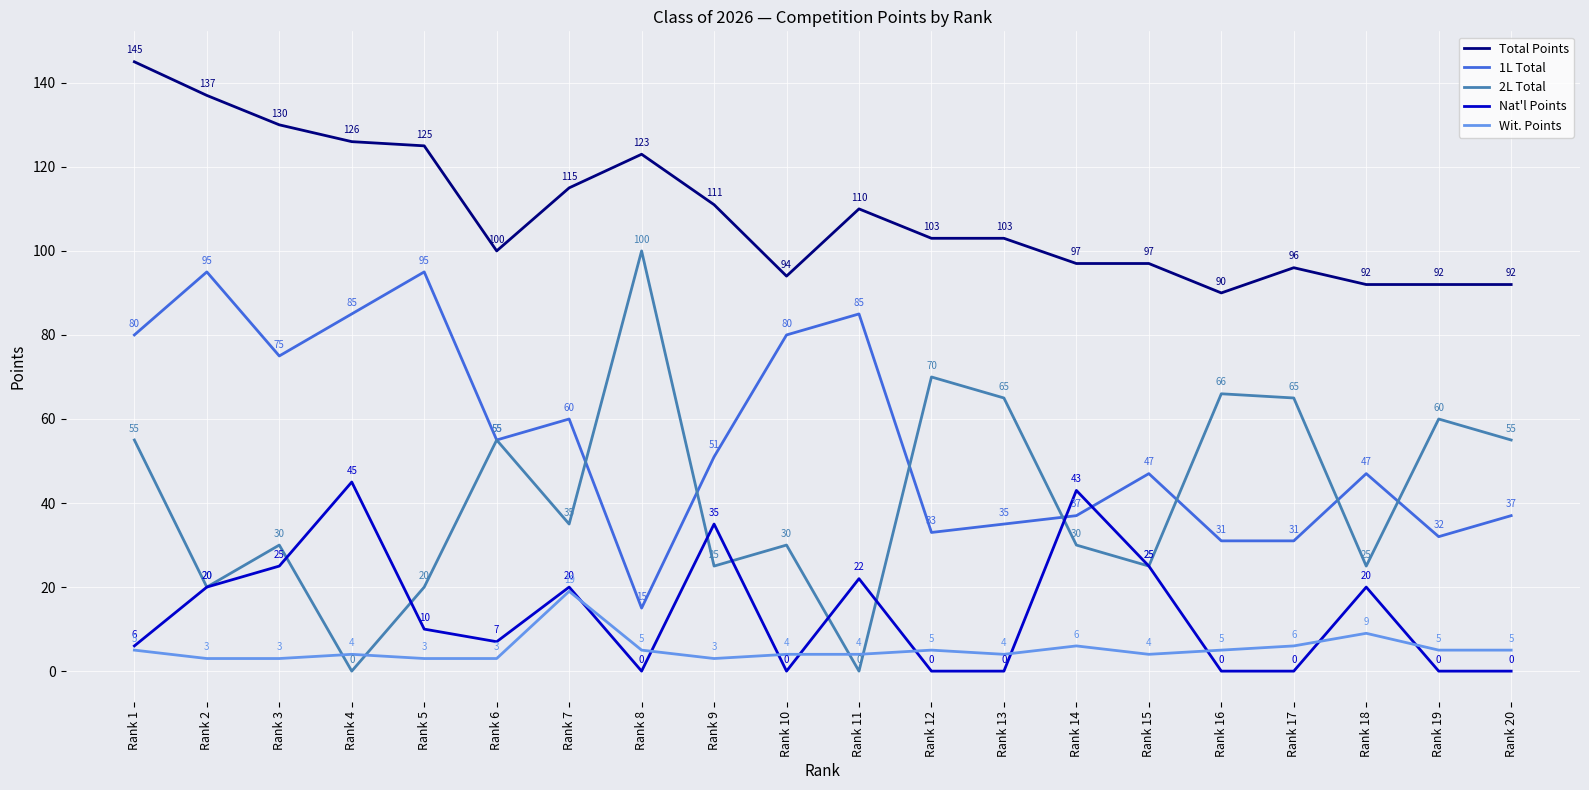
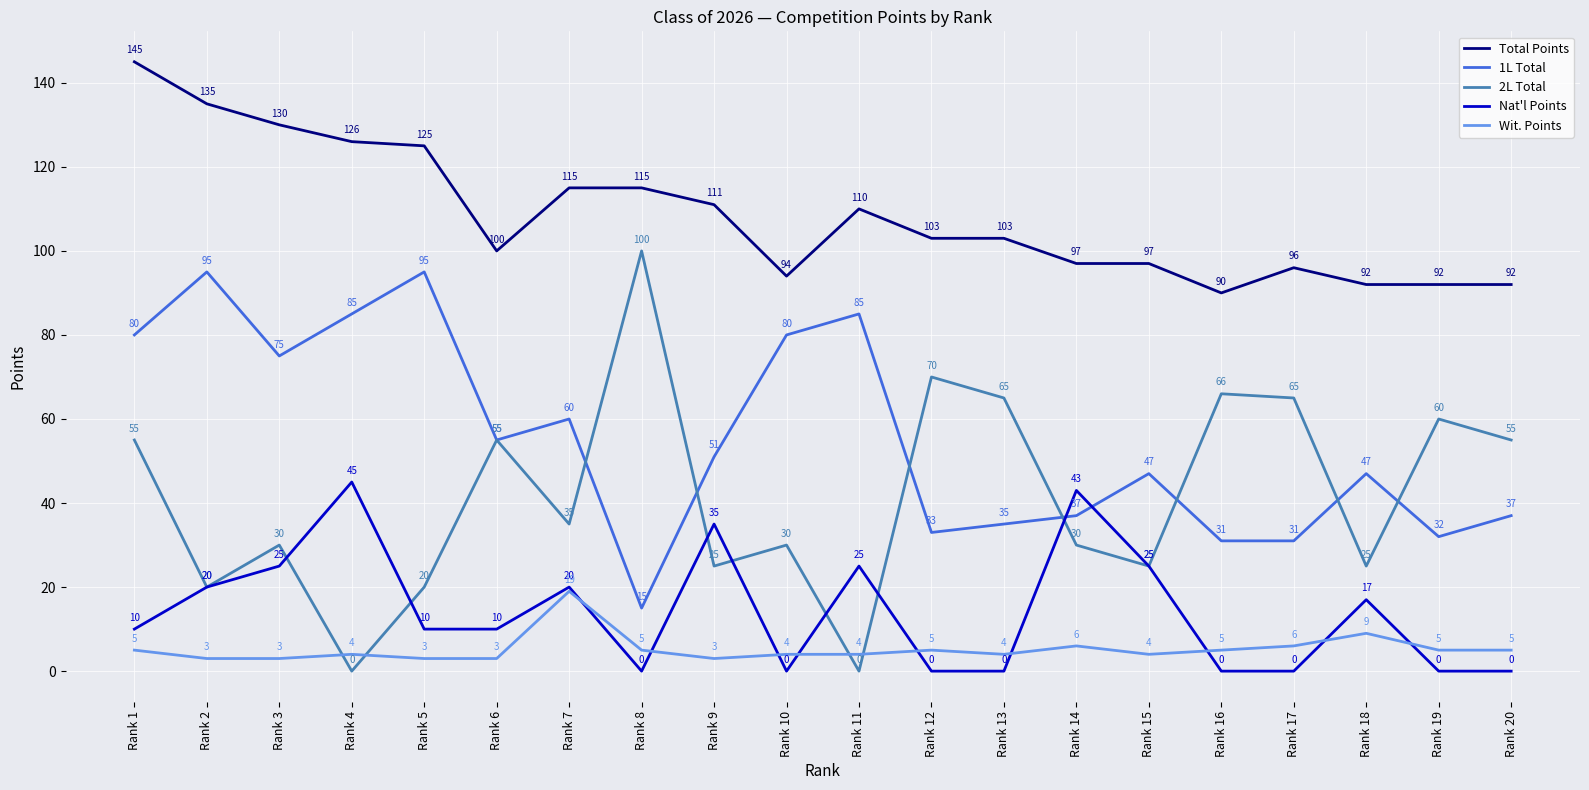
Nat'l Points, Rank 1: 6 -> 10
Total Points, Rank 2: 137 -> 135
Nat'l Points, Rank 6: 7 -> 10
Total Points, Rank 8: 123 -> 115
Nat'l Points, Rank 11: 22 -> 25
Nat'l Points, Rank 18: 20 -> 17
